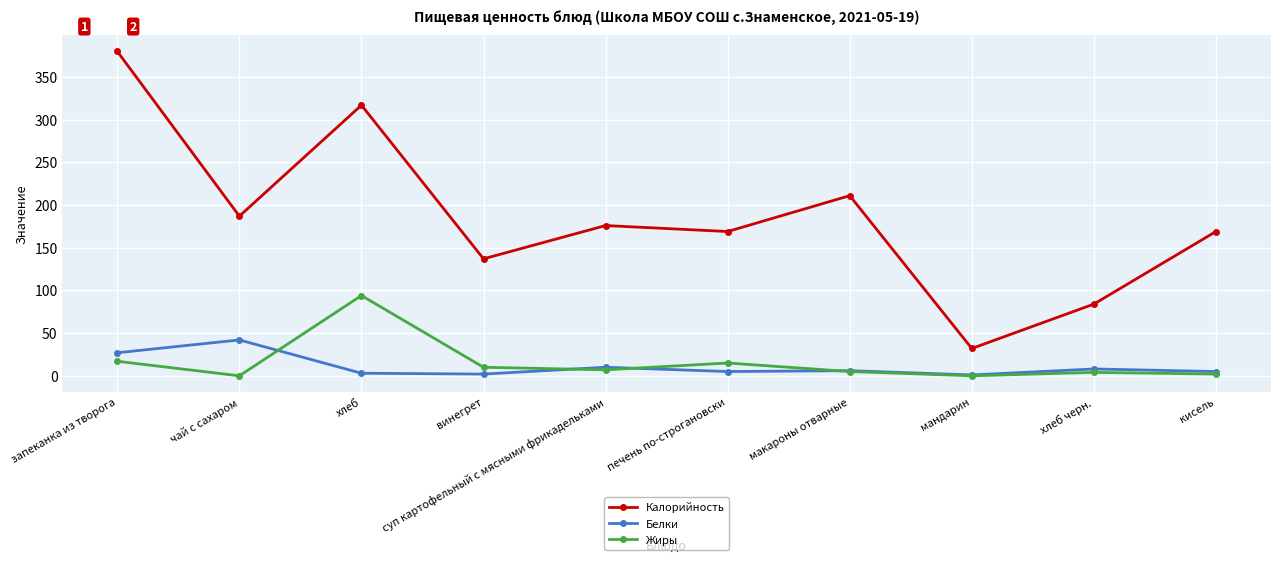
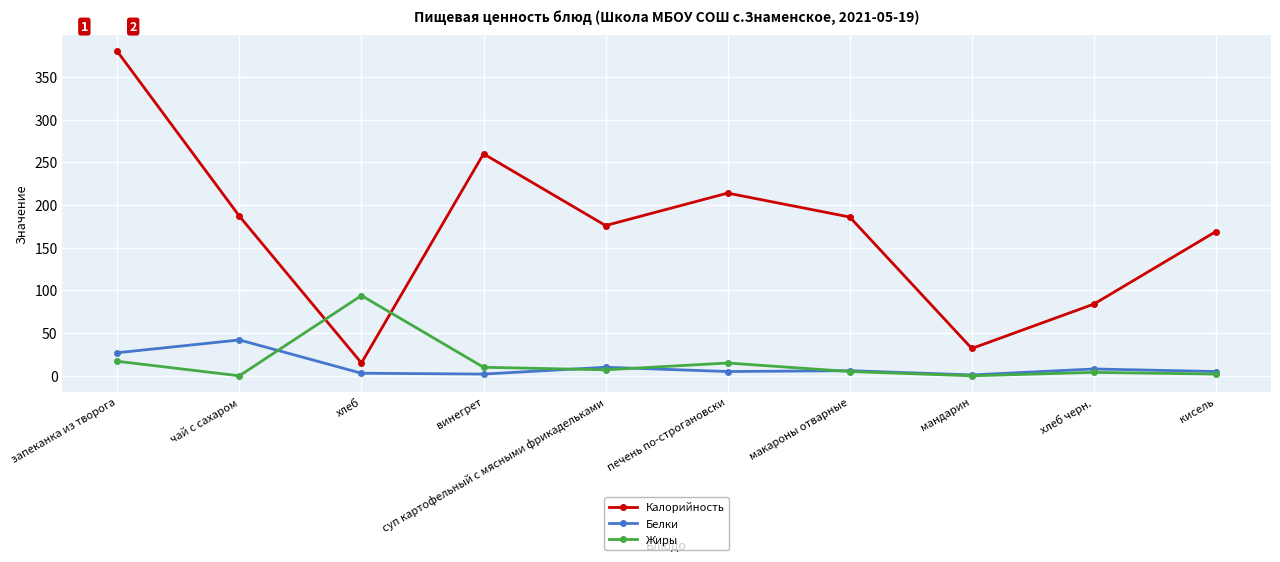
Калорийность, хлеб: 320 -> 20
Калорийность, винегрет: 140 -> 260
Калорийность, печень по-строгановски: 170 -> 210
Калорийность, макароны отварные: 210 -> 190
